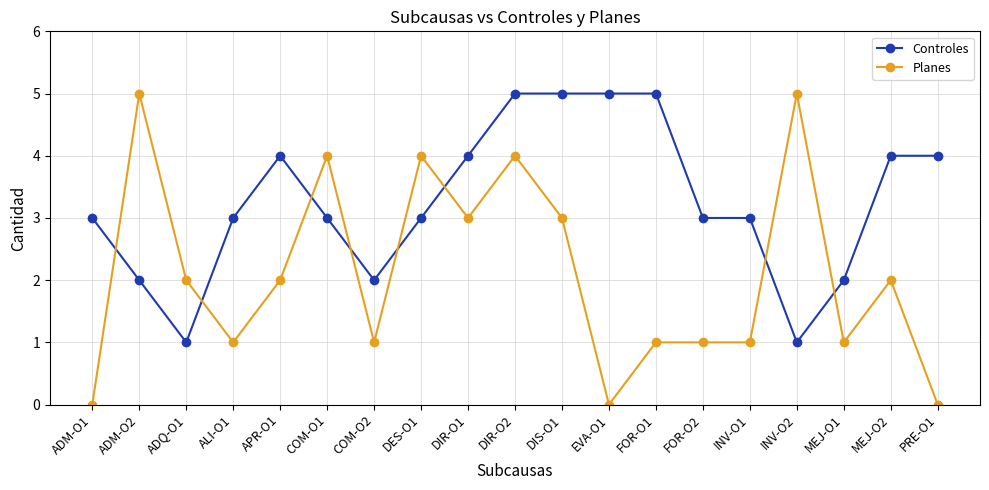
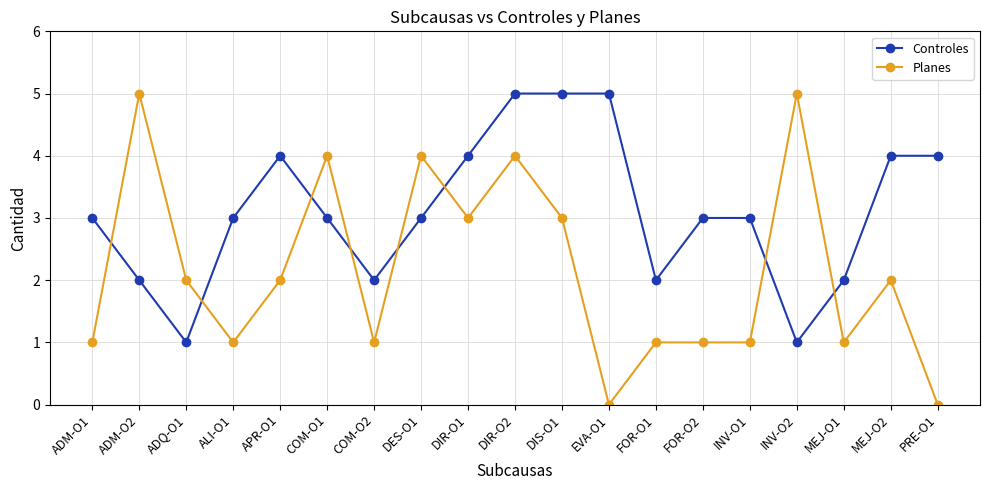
Planes, ADM-O1: 0 -> 1
Controles, FOR-O1: 5 -> 2
